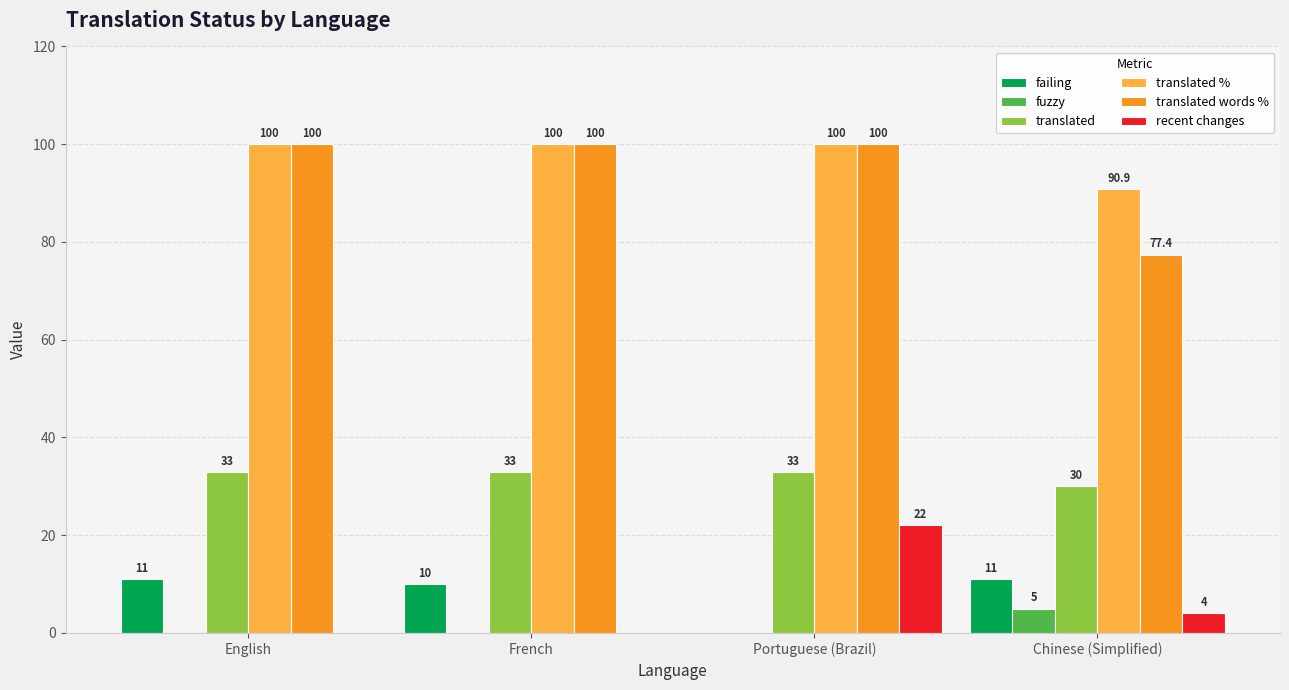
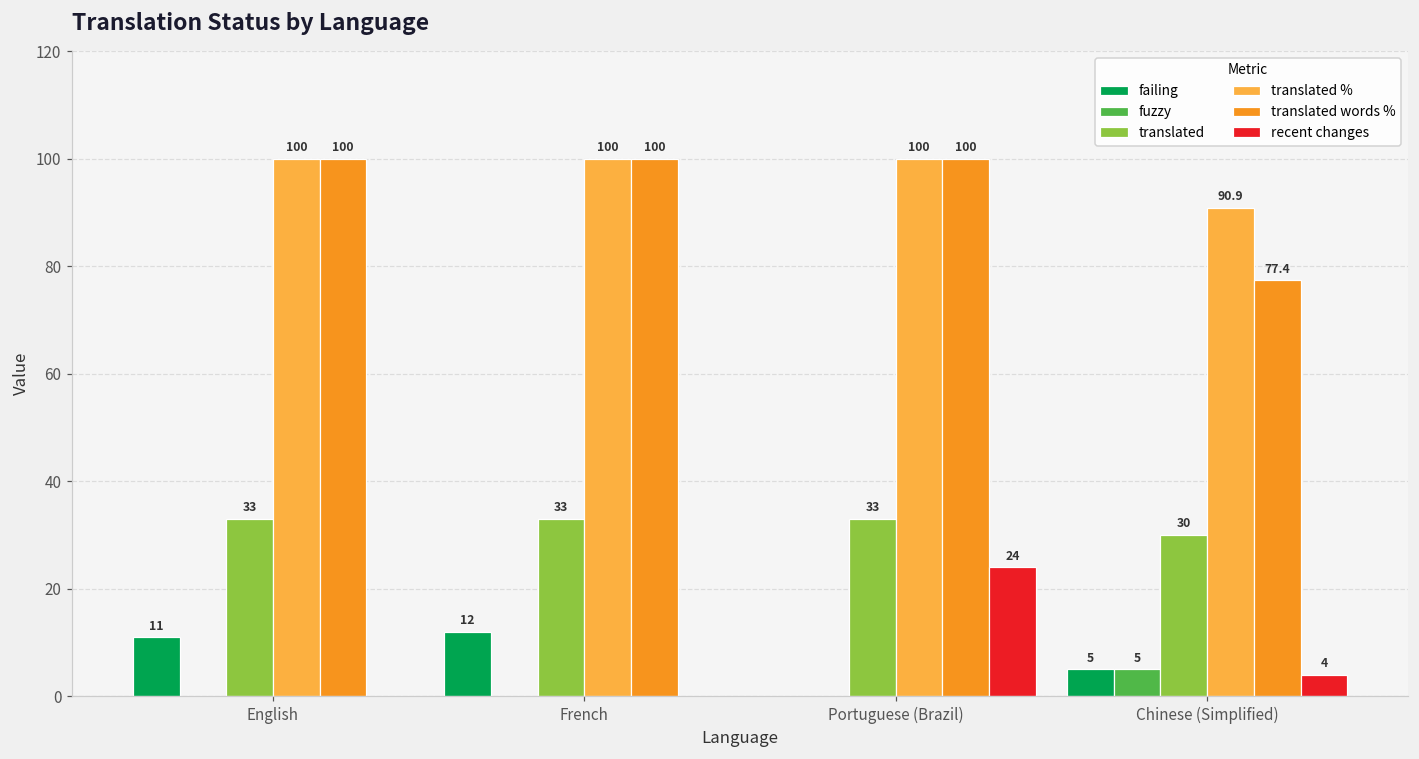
failing, French: 10 -> 12
recent changes, Portuguese (Brazil): 22 -> 24
failing, Chinese (Simplified): 11 -> 5
